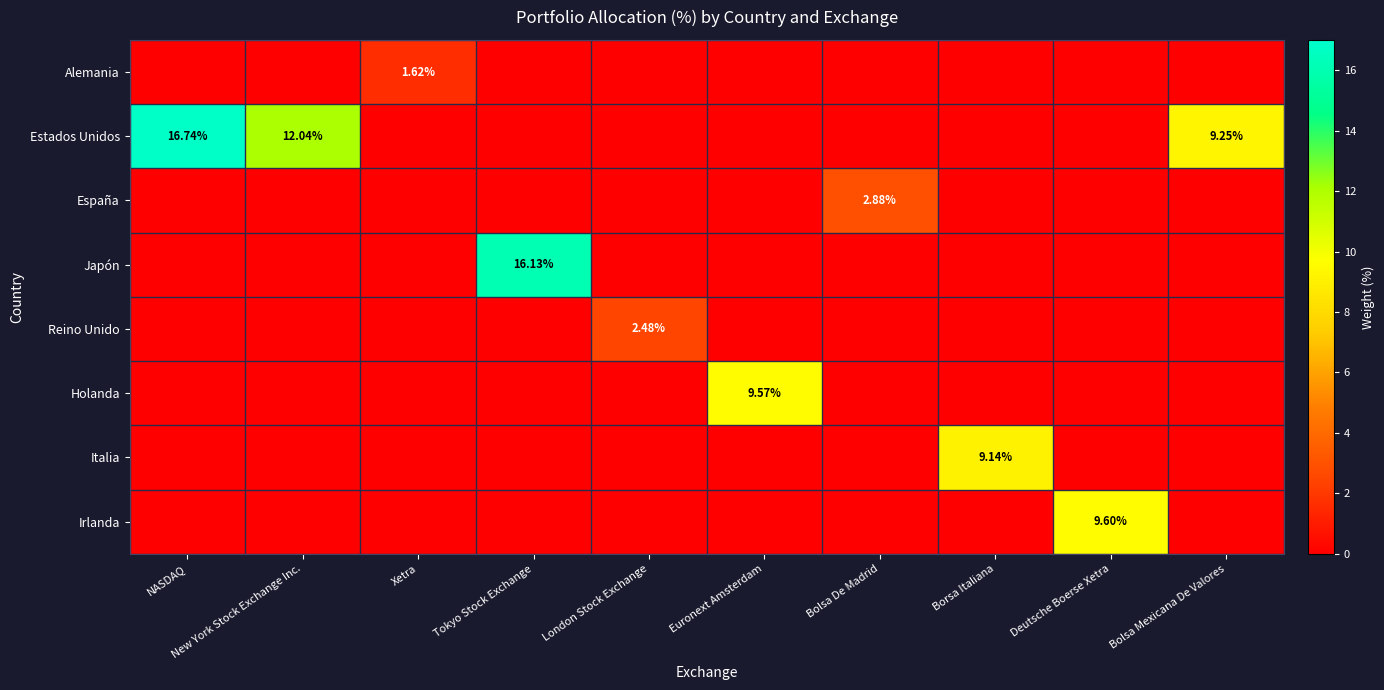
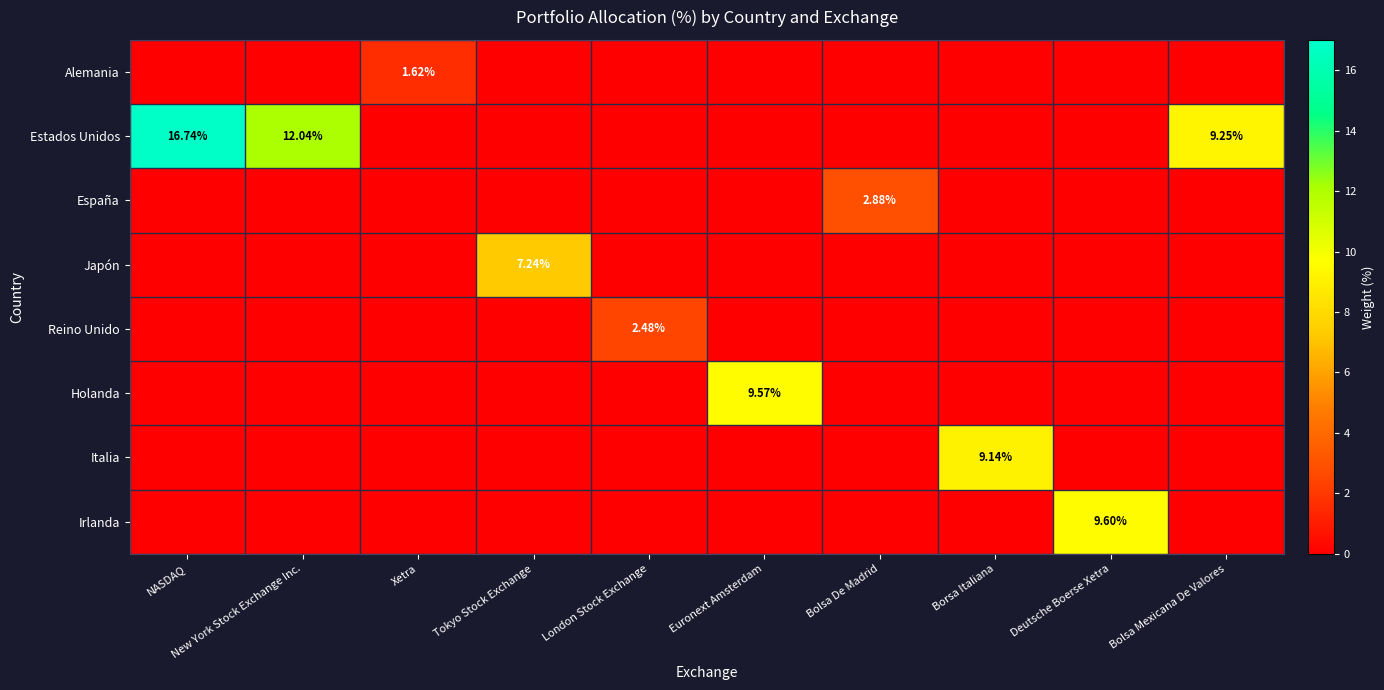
Japón, Tokyo Stock Exchange: 16.13% -> 7.24%
